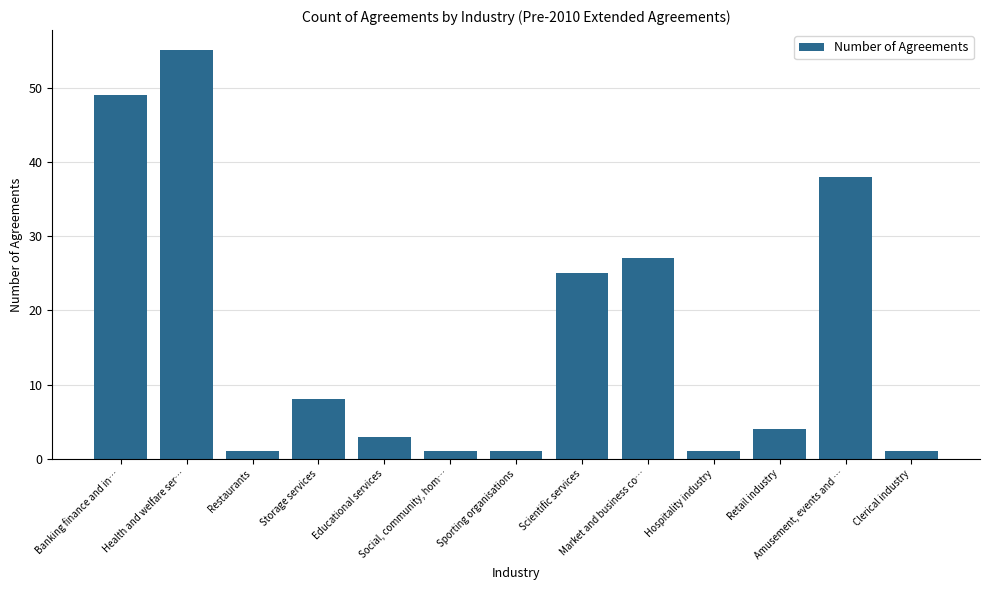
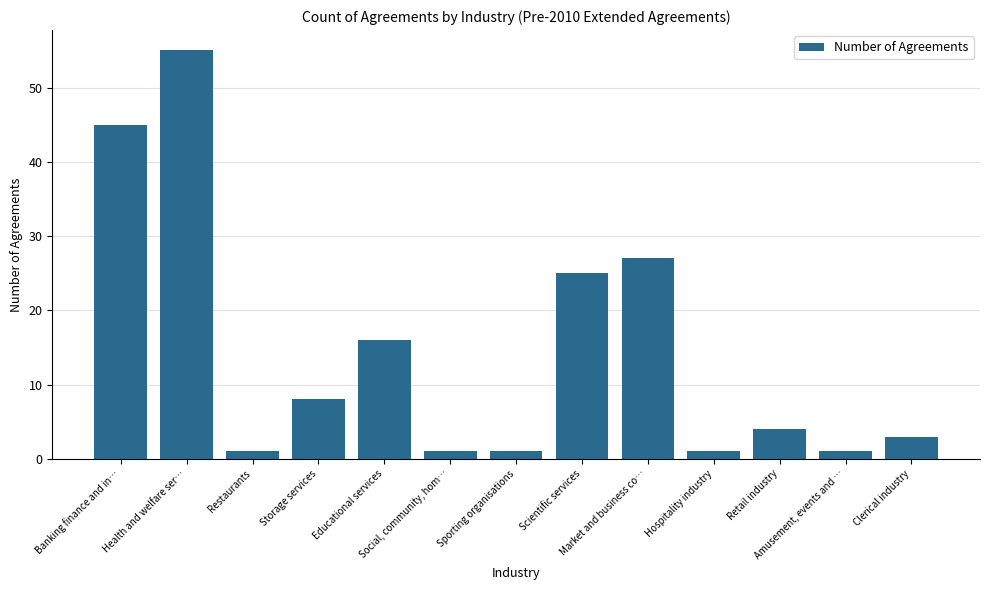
Banking finance and in…: 49 -> 45
Educational services: 3 -> 16
Amusement, events and …: 38 -> 1
Clerical industry: 1 -> 3
